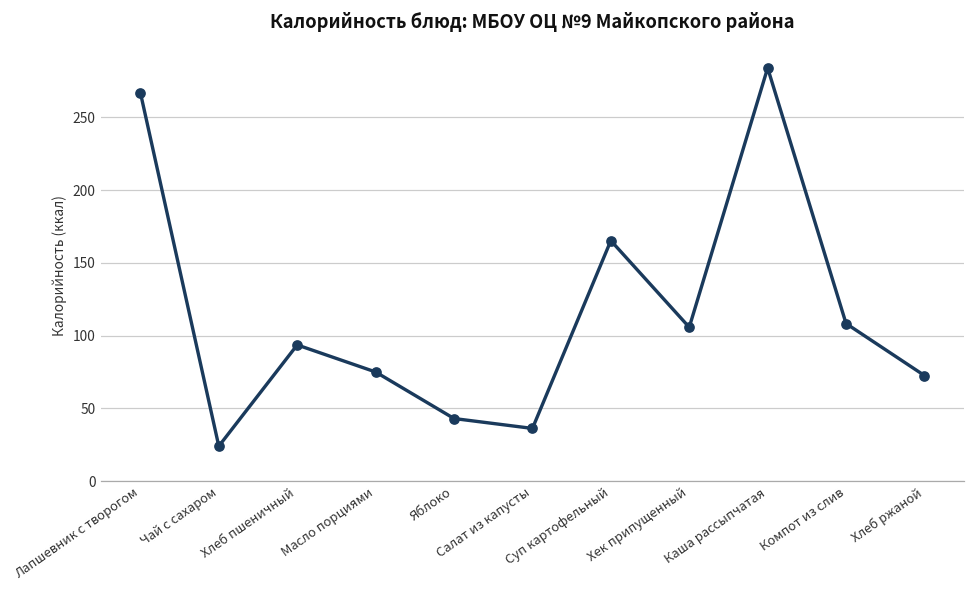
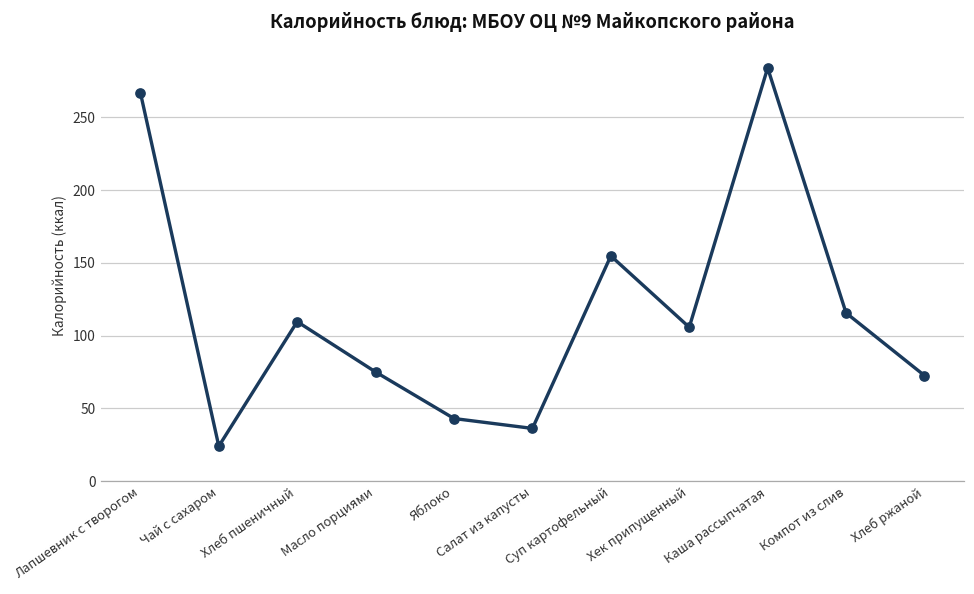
Хлеб пшеничный: 94 -> 110
Суп картофельный: 165 -> 155
Компот из слив: 108 -> 116
